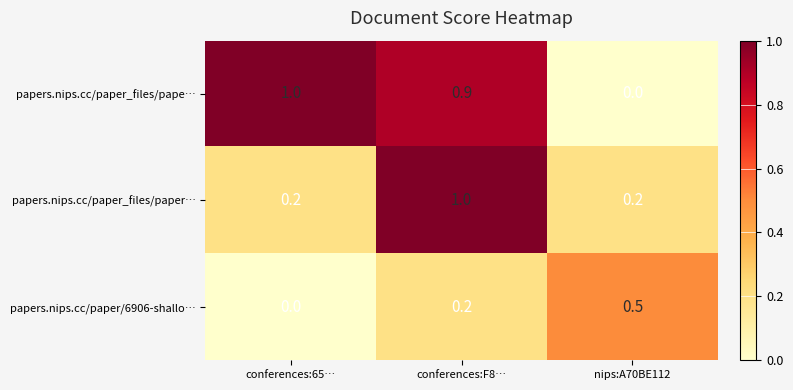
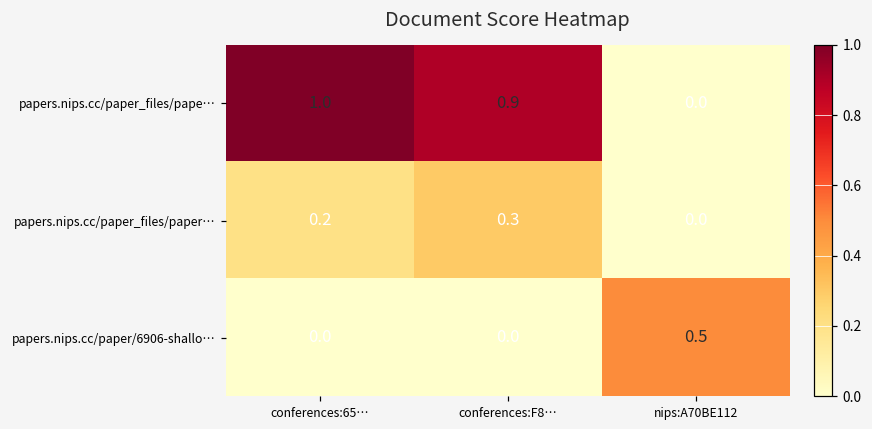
papers.nips.cc/paper_files/paper…, conferences:F8…: 1.0 -> 0.3
papers.nips.cc/paper_files/paper…, nips:A70BE112: 0.2 -> 0.0
papers.nips.cc/paper/6906-shallo…, conferences:F8…: 0.2 -> 0.0
